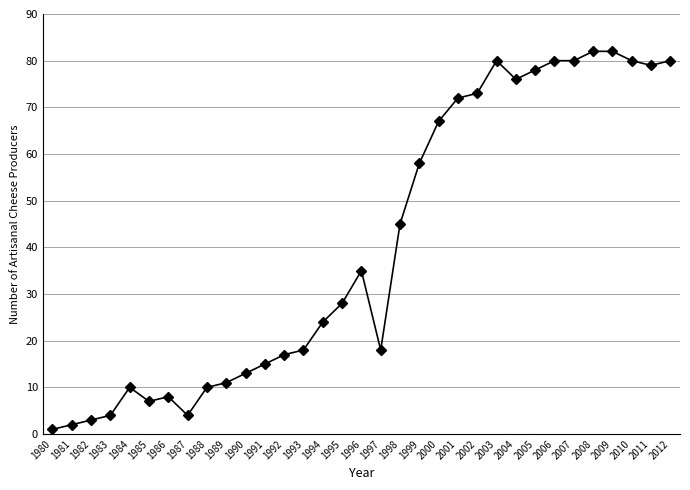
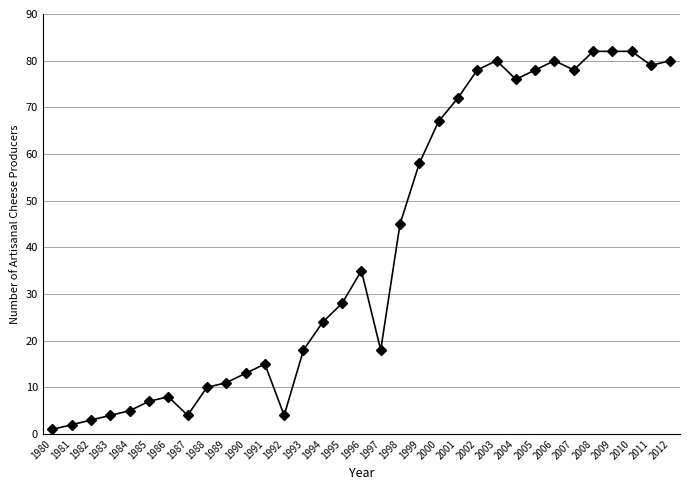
1984: 10 -> 5
1992: 17 -> 4
2002: 73 -> 78
2007: 80 -> 78
2010: 80 -> 82
